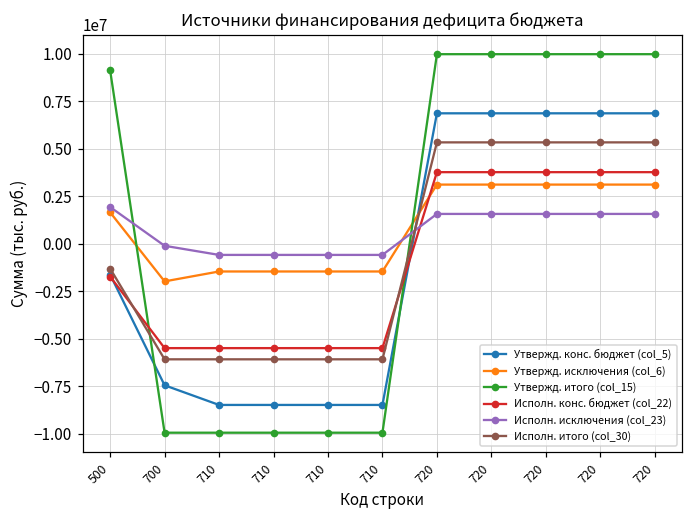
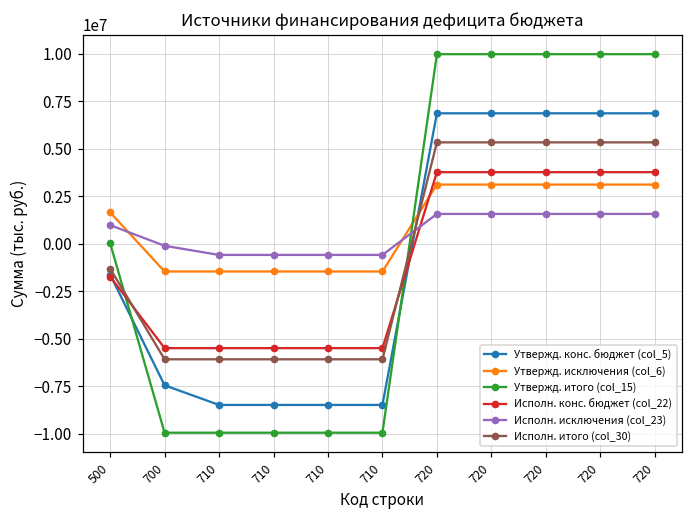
Утвержд. итого (col_15), 500: 9100000 -> 0
Исполн. исключения (col_23), 500: 1900000 -> 1000000
Утвержд. исключения (col_6), 700: -2000000 -> -1500000
